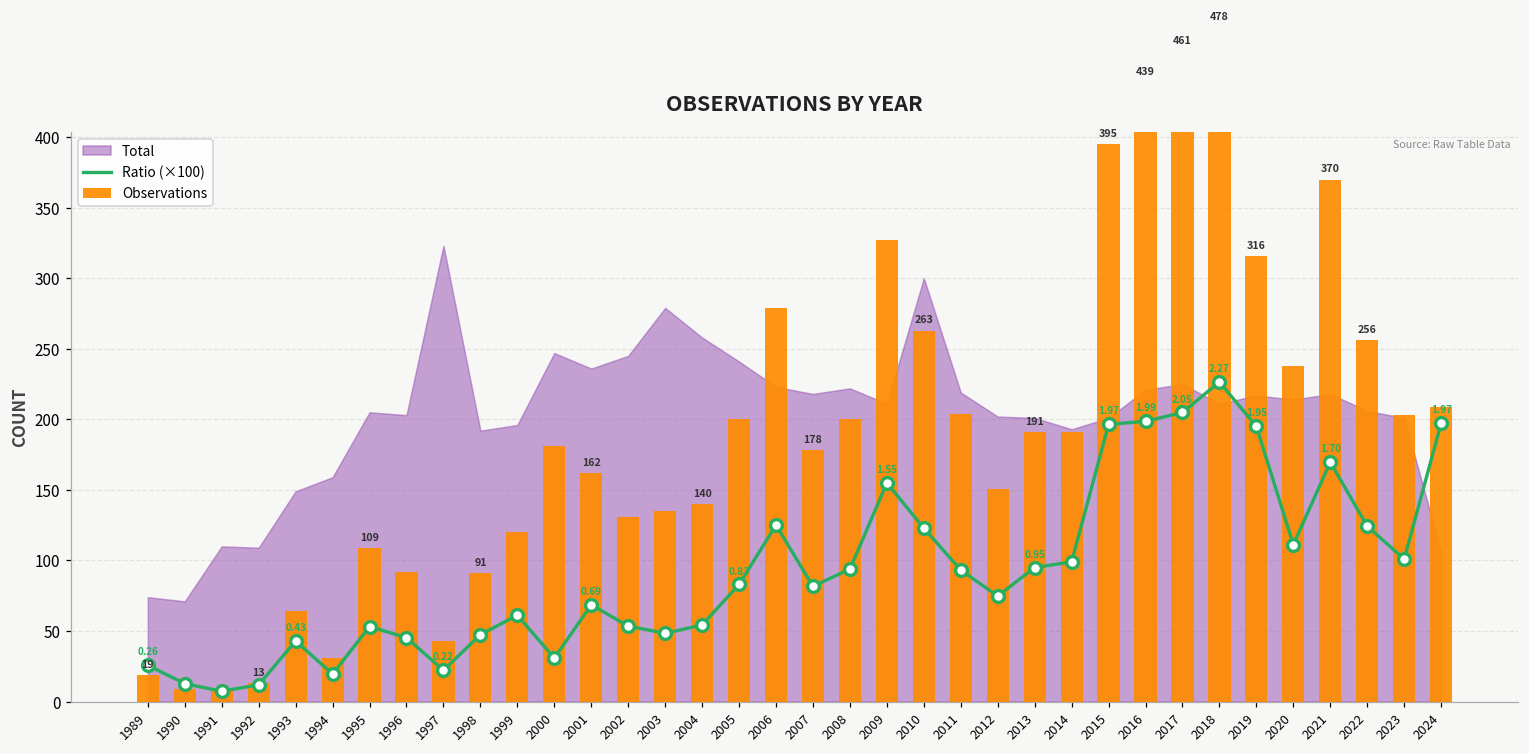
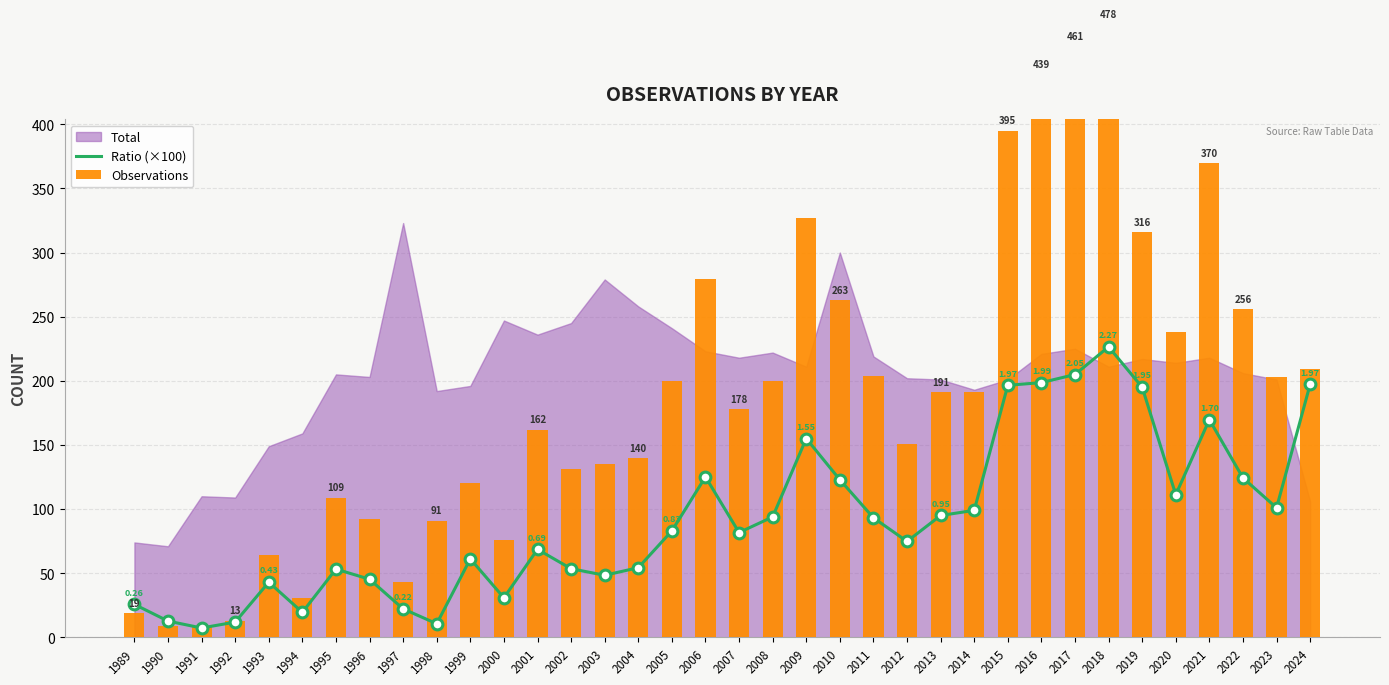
Ratio (×100), 1998: 47 -> 11
Observations, 2000: 181 -> 76
